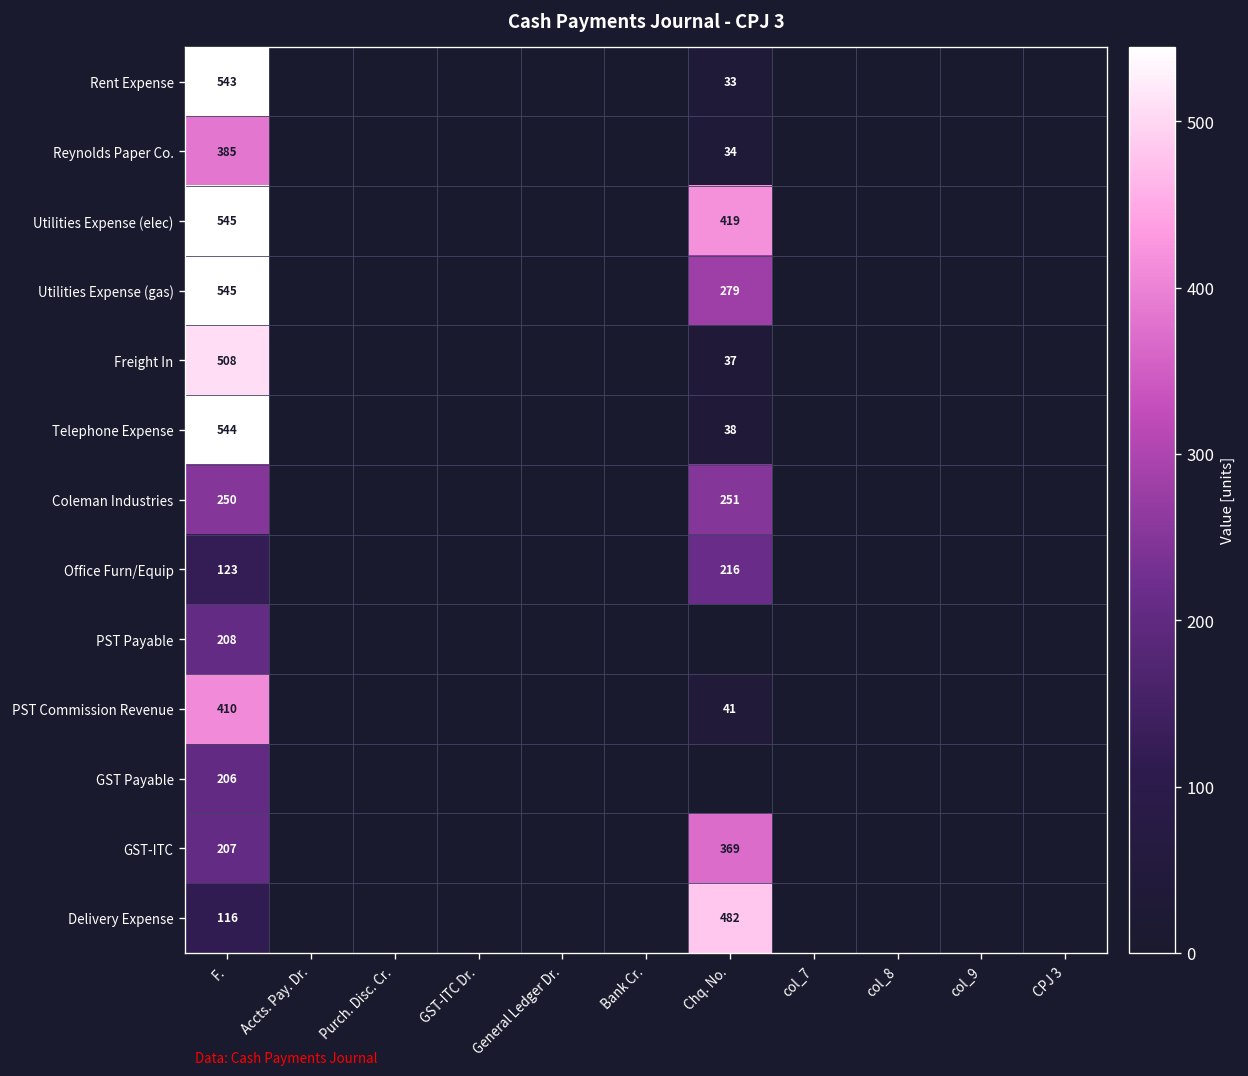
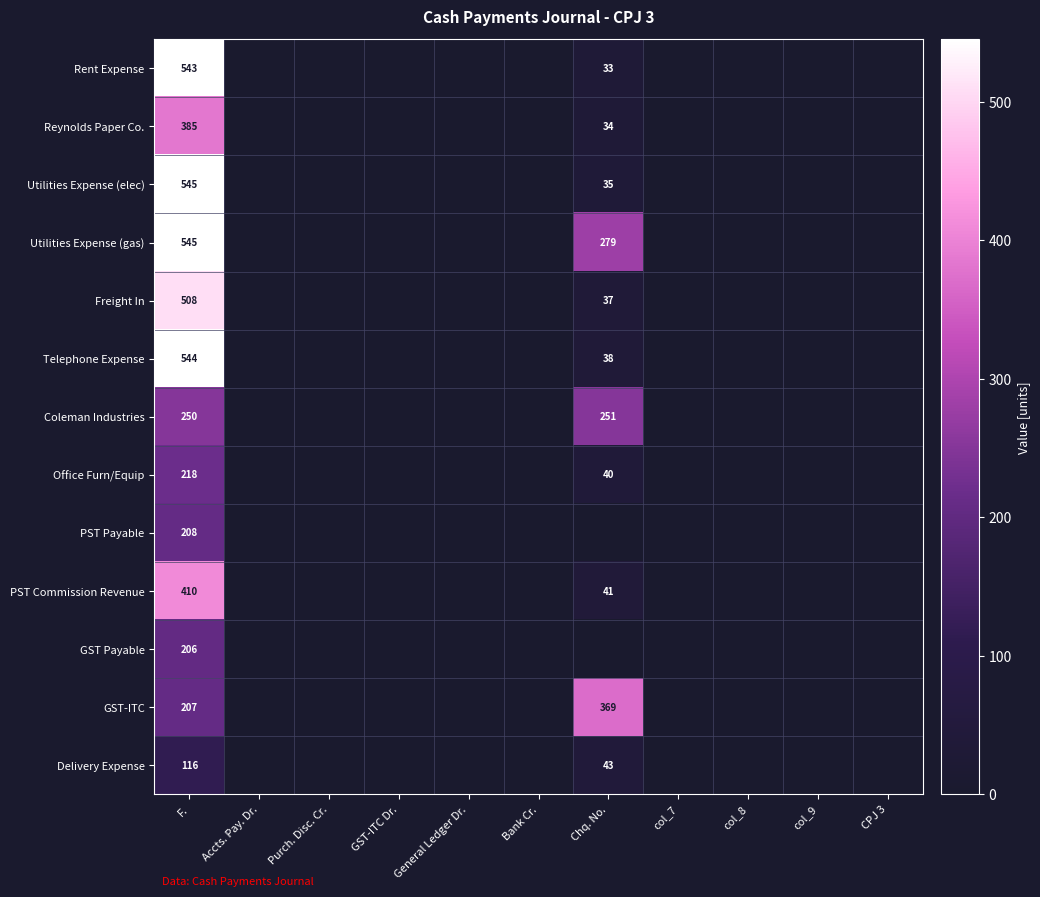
Utilities Expense (elec), Chq. No.: 419 -> 35
Office Furn/Equip, F.: 123 -> 218
Office Furn/Equip, Chq. No.: 216 -> 40
Delivery Expense, Chq. No.: 482 -> 43
